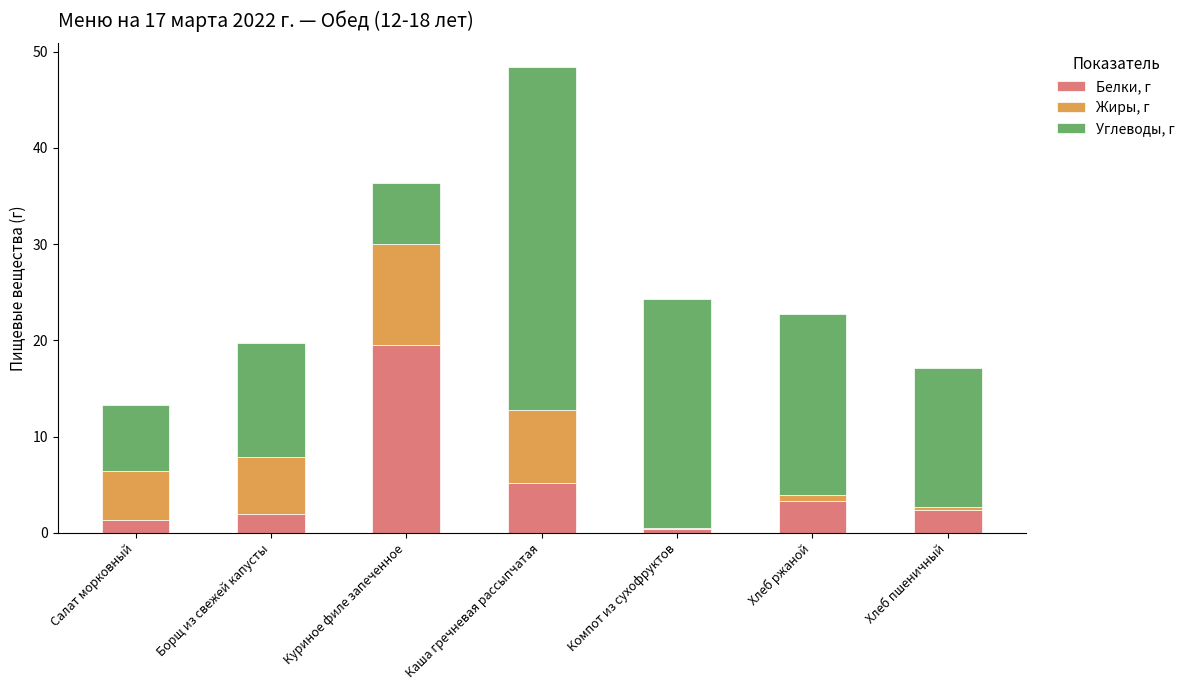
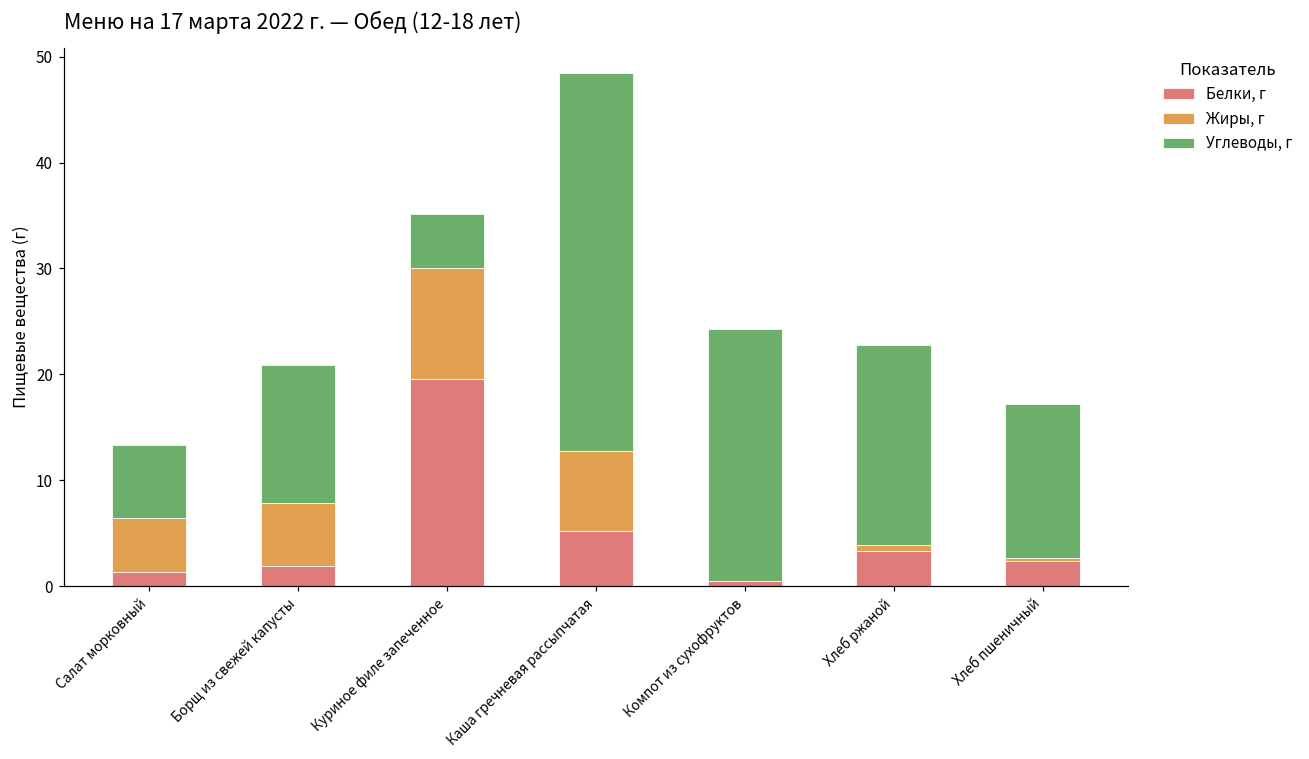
Углеводы, г, Борщ из свежей капусты: 12 -> 13
Углеводы, г, Куриное филе запеченное: 6 -> 5
